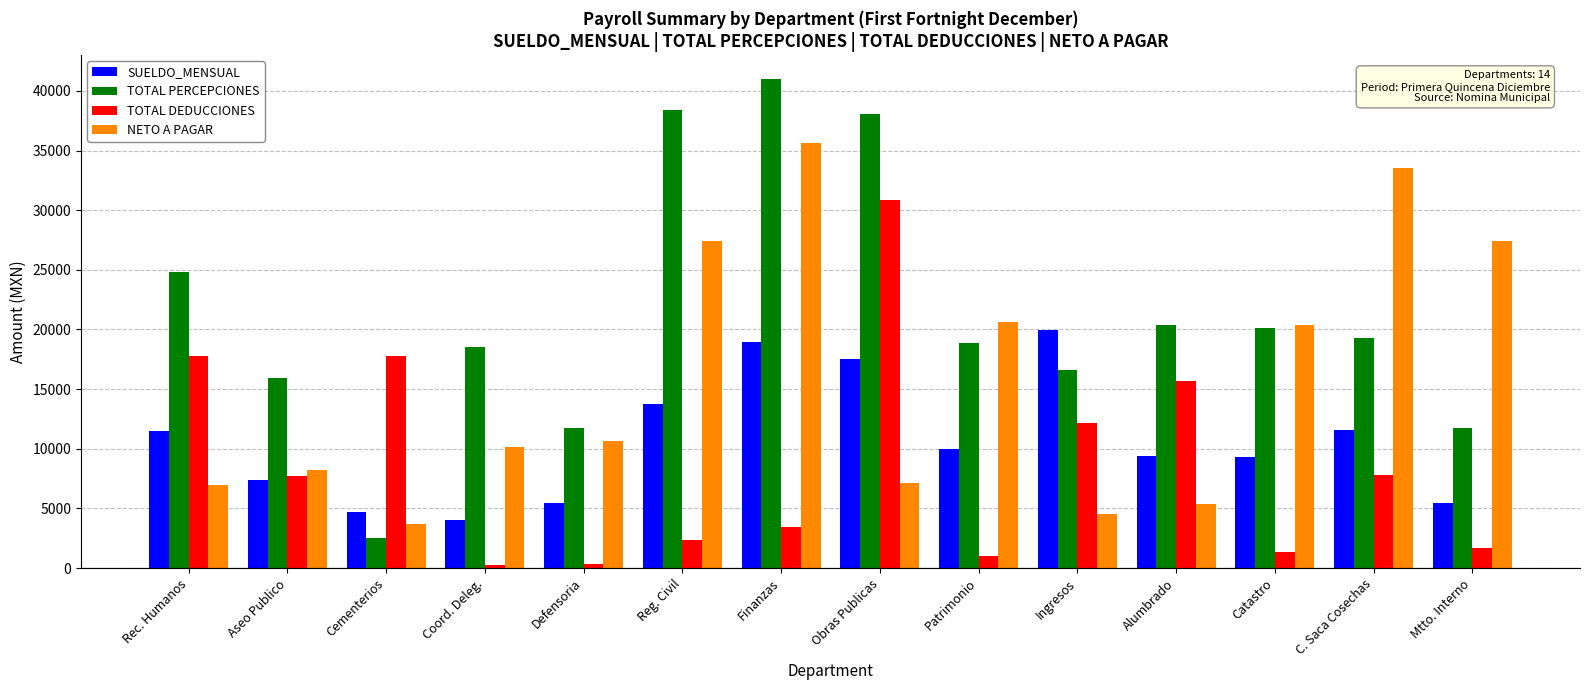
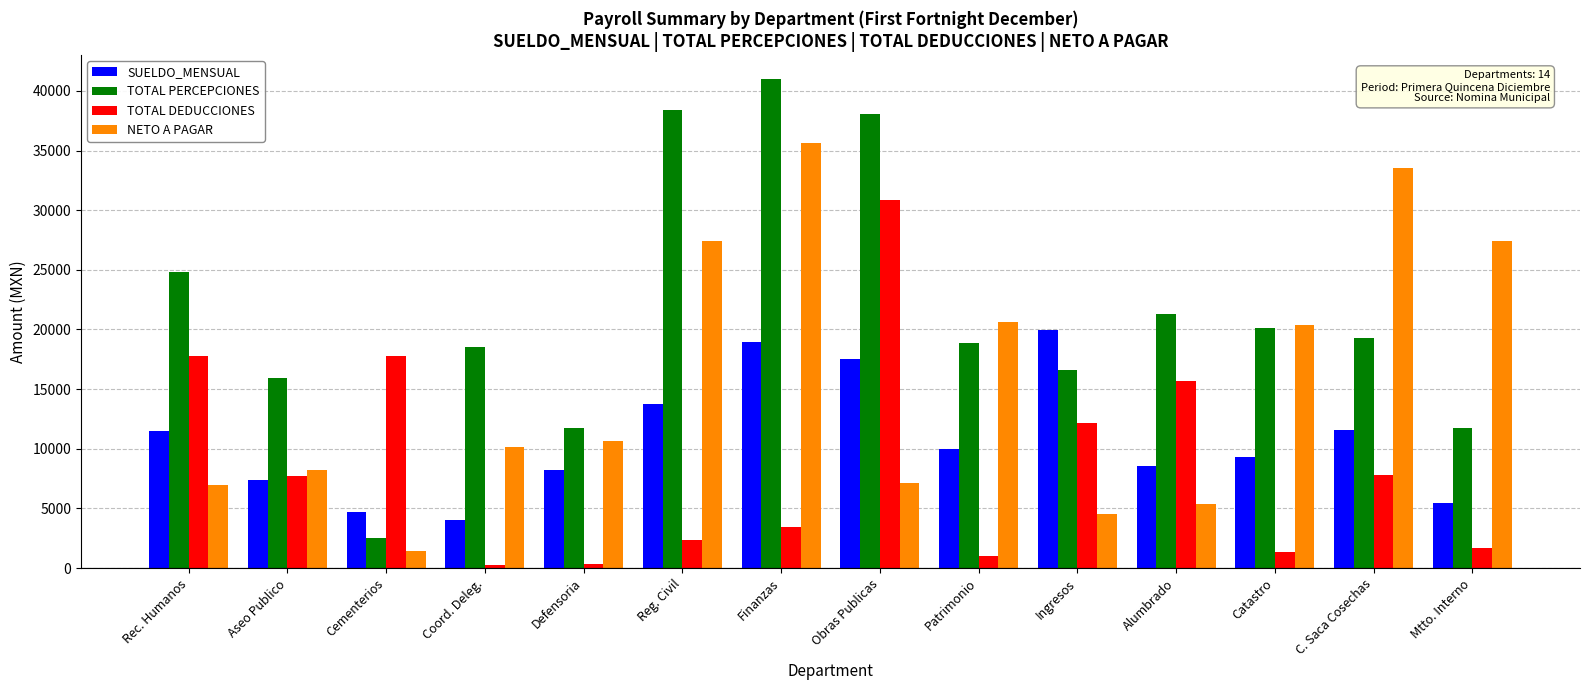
NETO A PAGAR, Cementerios: 3700 -> 1400
SUELDO_MENSUAL, Defensoria: 5400 -> 8200
SUELDO_MENSUAL, Alumbrado: 9400 -> 8500
TOTAL PERCEPCIONES, Alumbrado: 20400 -> 21300
